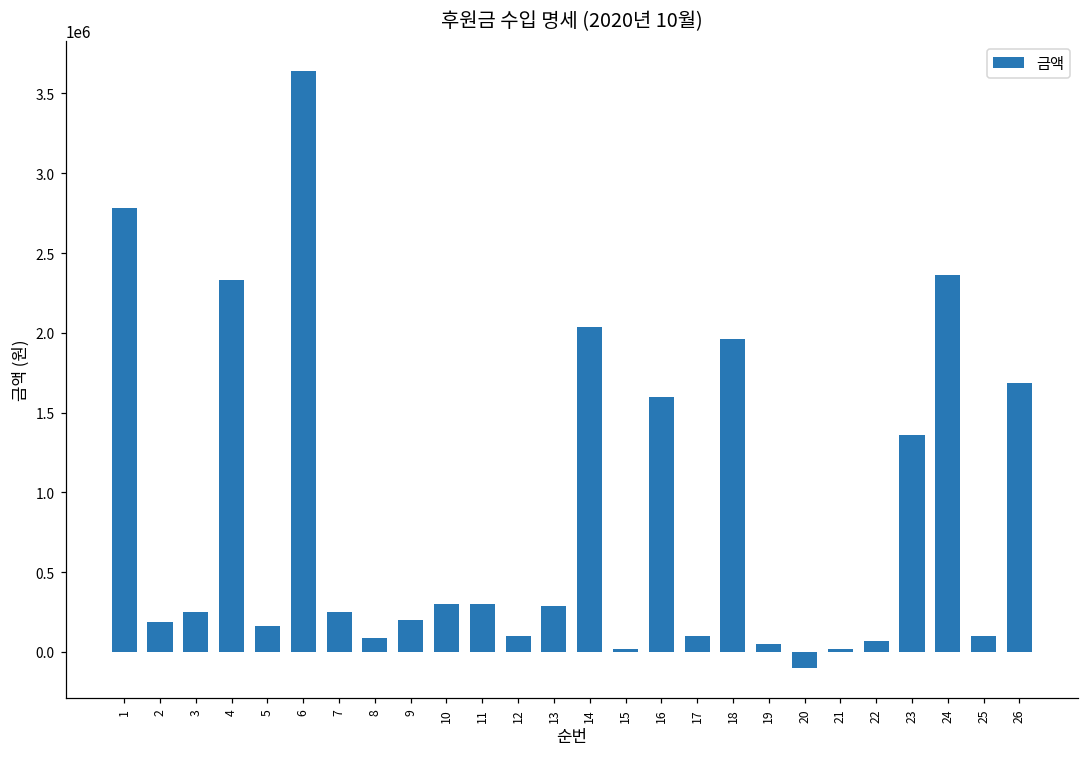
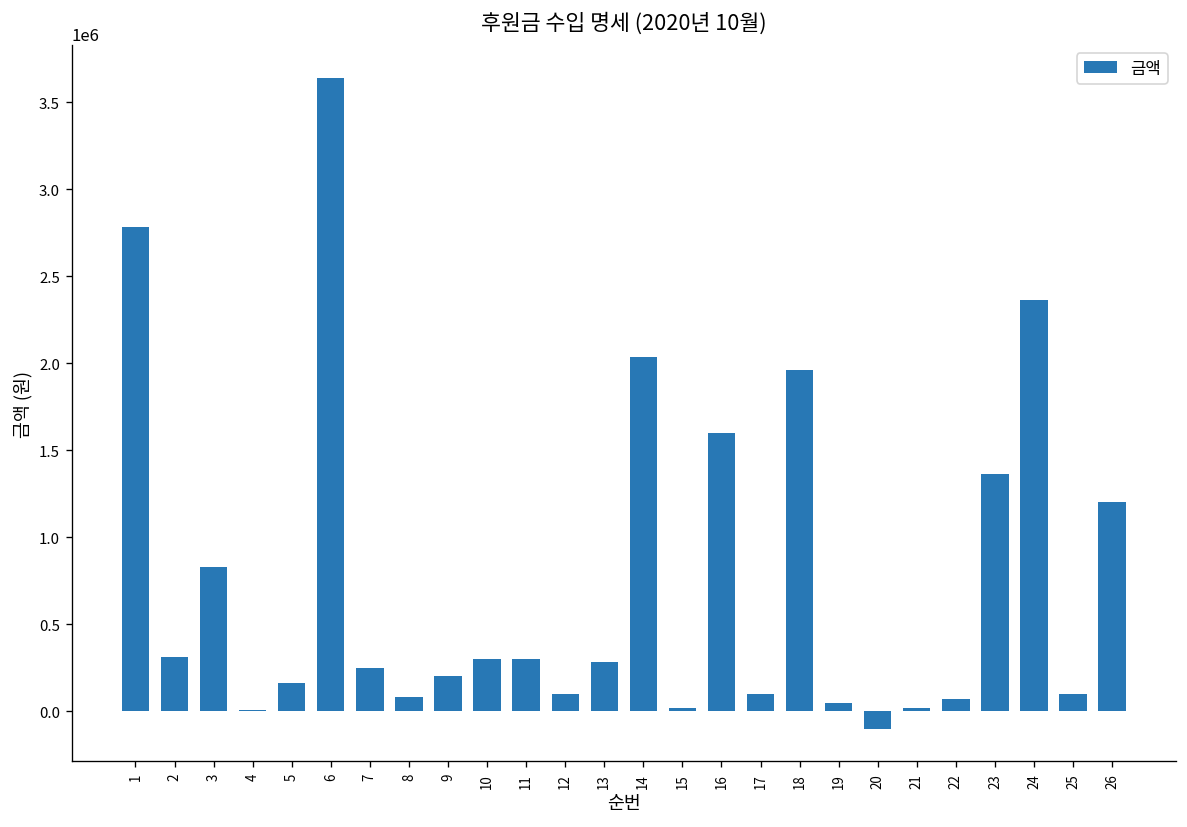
2: 190000 -> 310000
3: 250000 -> 830000
4: 2330000 -> 10000
26: 1680000 -> 1200000
